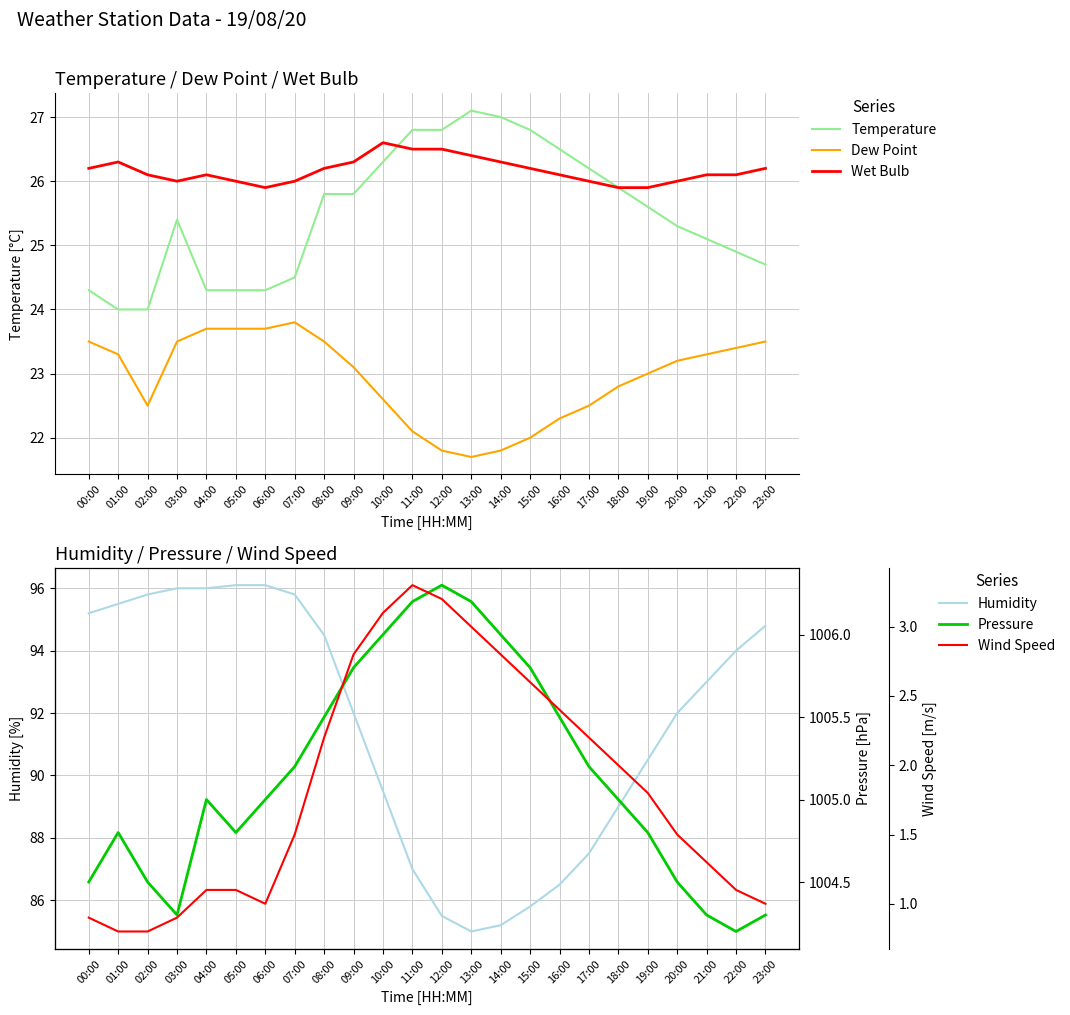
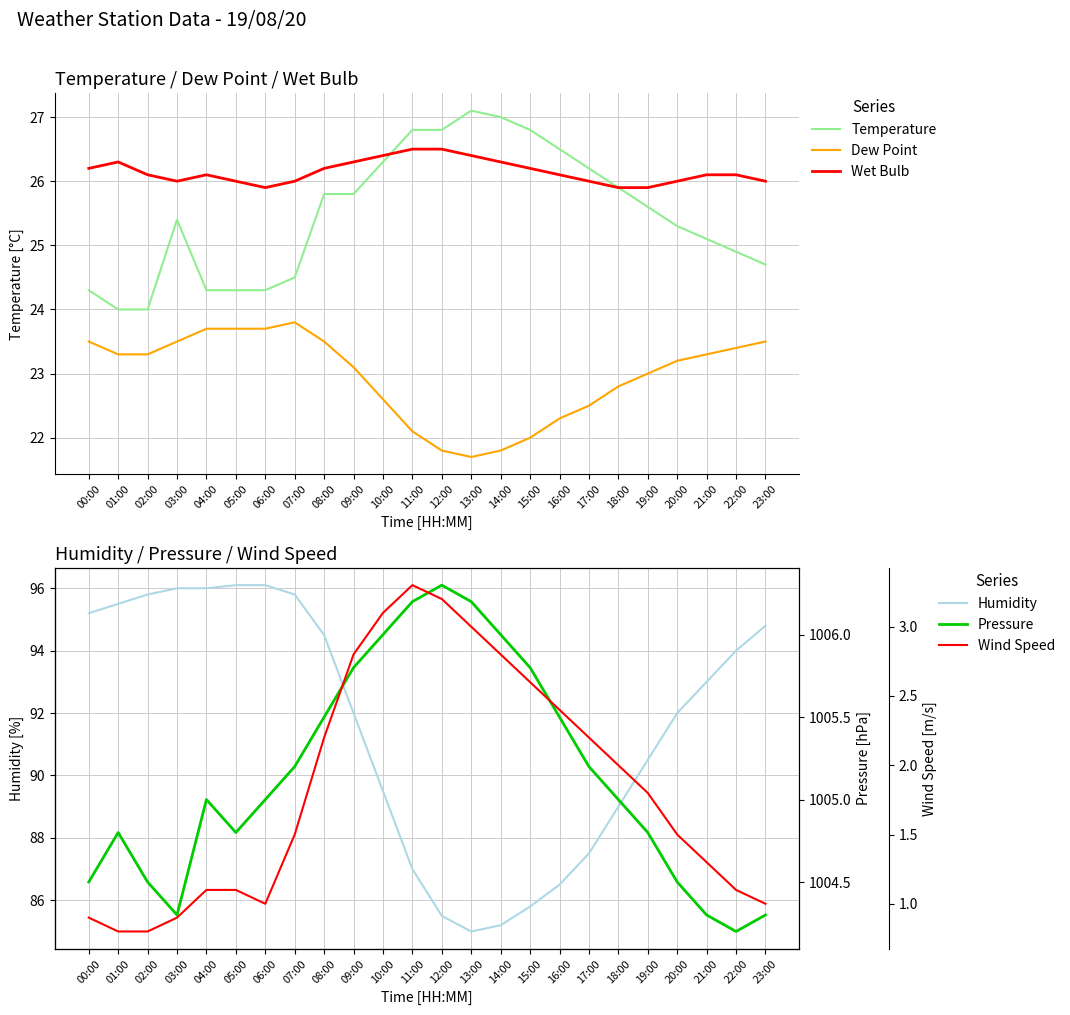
Temperature / Dew Point / Wet Bulb, Dew Point, 02:00: 22.5 -> 23.3
Temperature / Dew Point / Wet Bulb, Wet Bulb, 10:00: 26.6 -> 26.4
Temperature / Dew Point / Wet Bulb, Wet Bulb, 23:00: 26.2 -> 26.0
